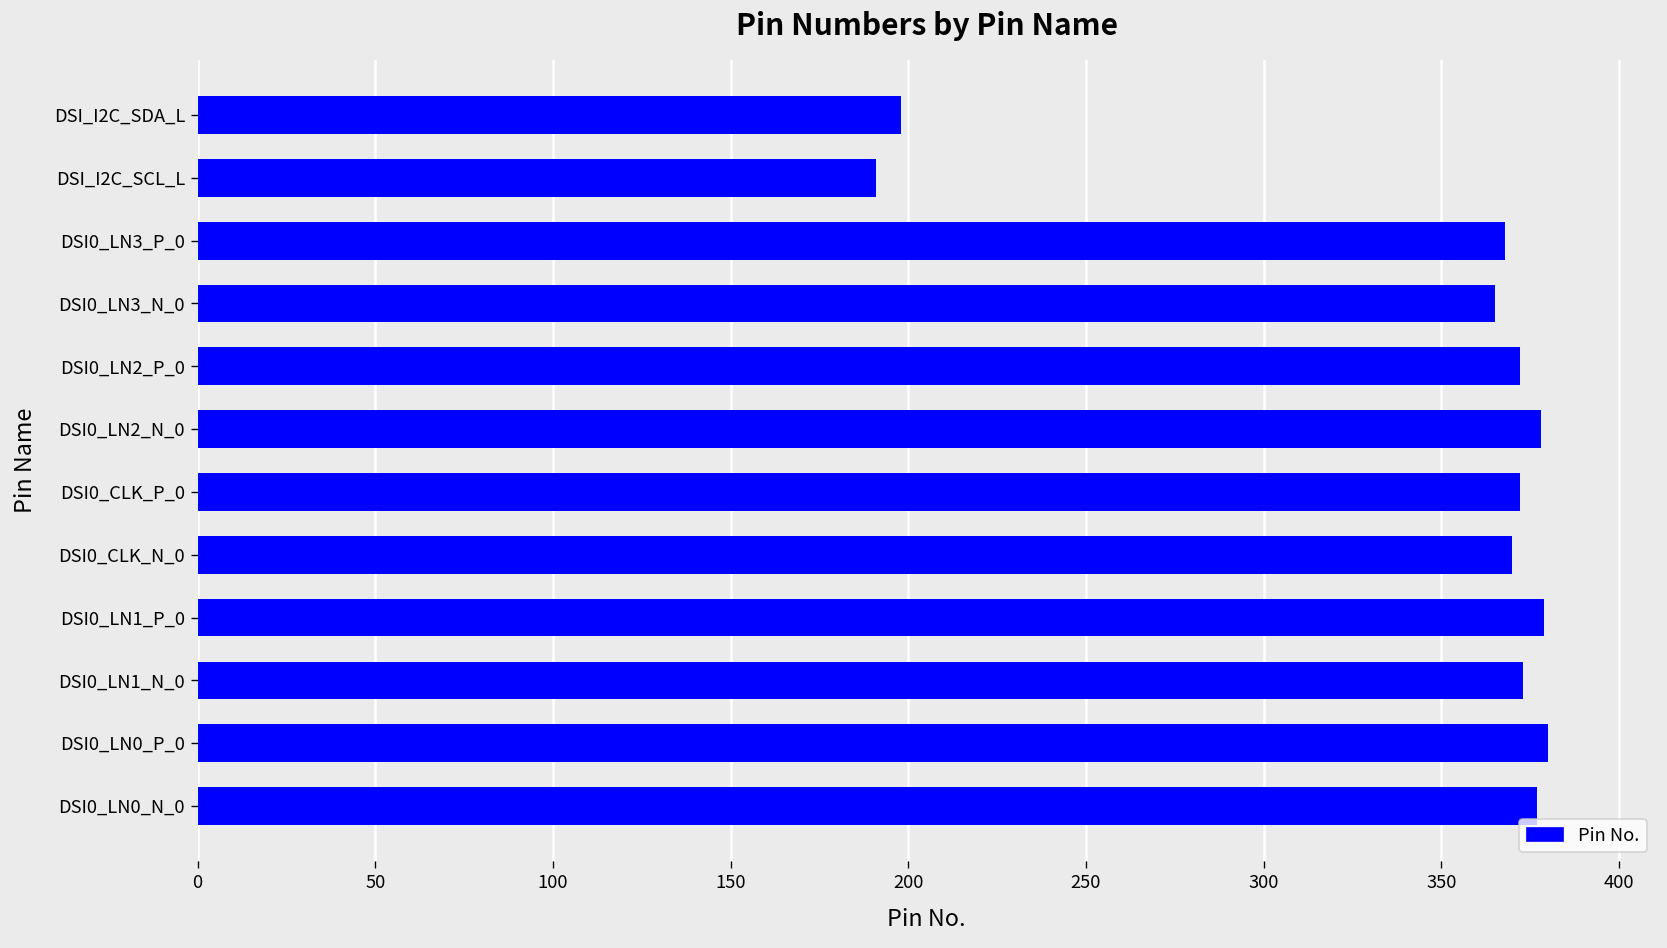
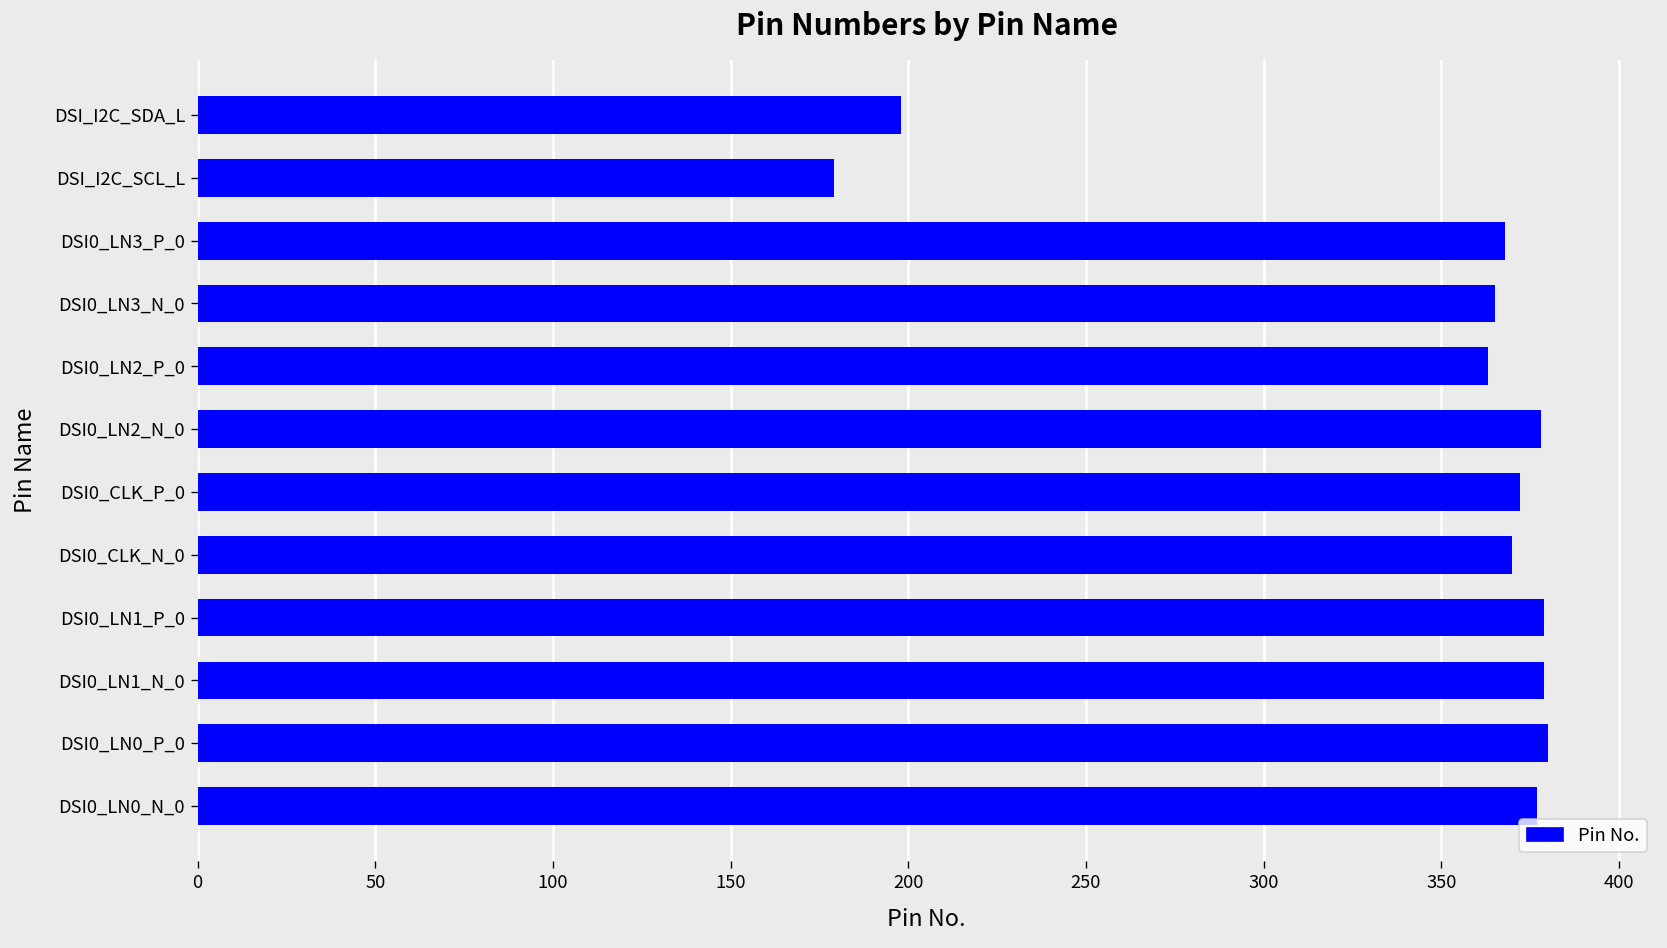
DSI_I2C_SCL_L: 191 -> 179
DSI0_LN2_P_0: 372 -> 363
DSI0_LN1_N_0: 373 -> 379
